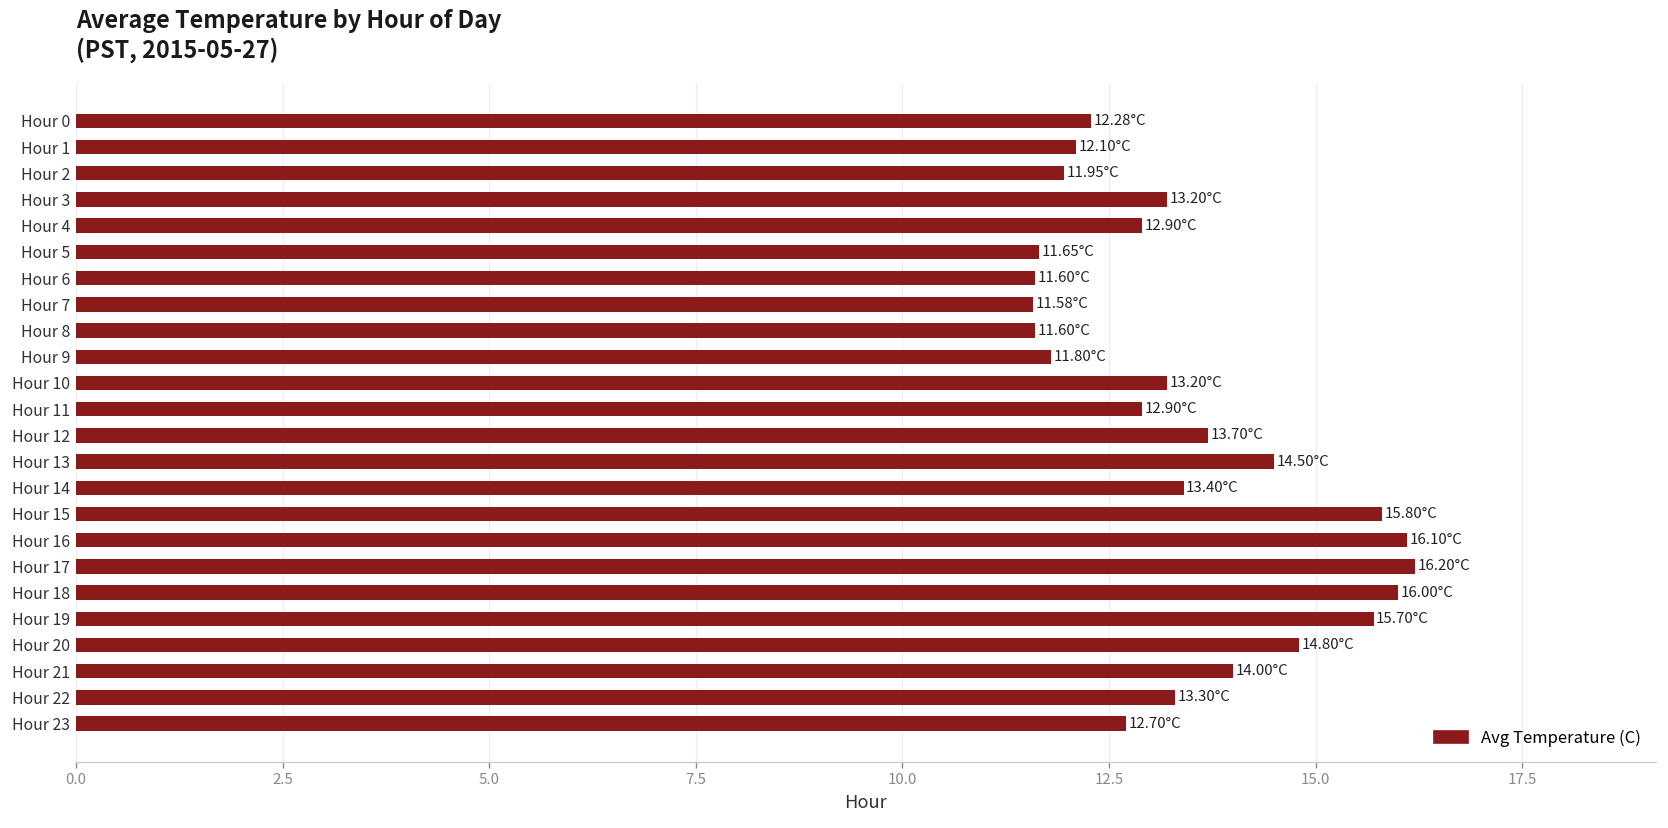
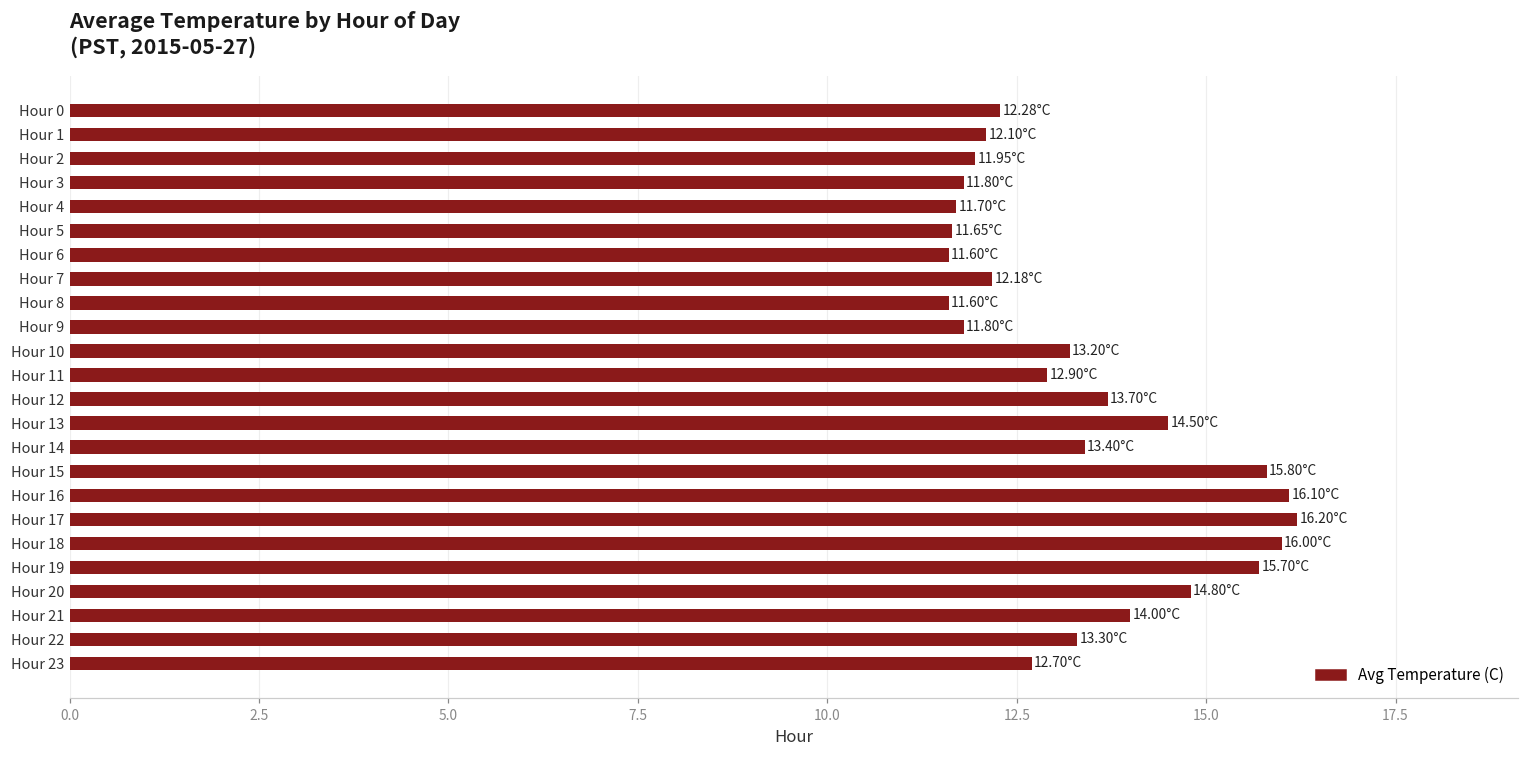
Hour 3: 13.20°C -> 11.80°C
Hour 4: 12.90°C -> 11.70°C
Hour 7: 11.58°C -> 12.18°C
